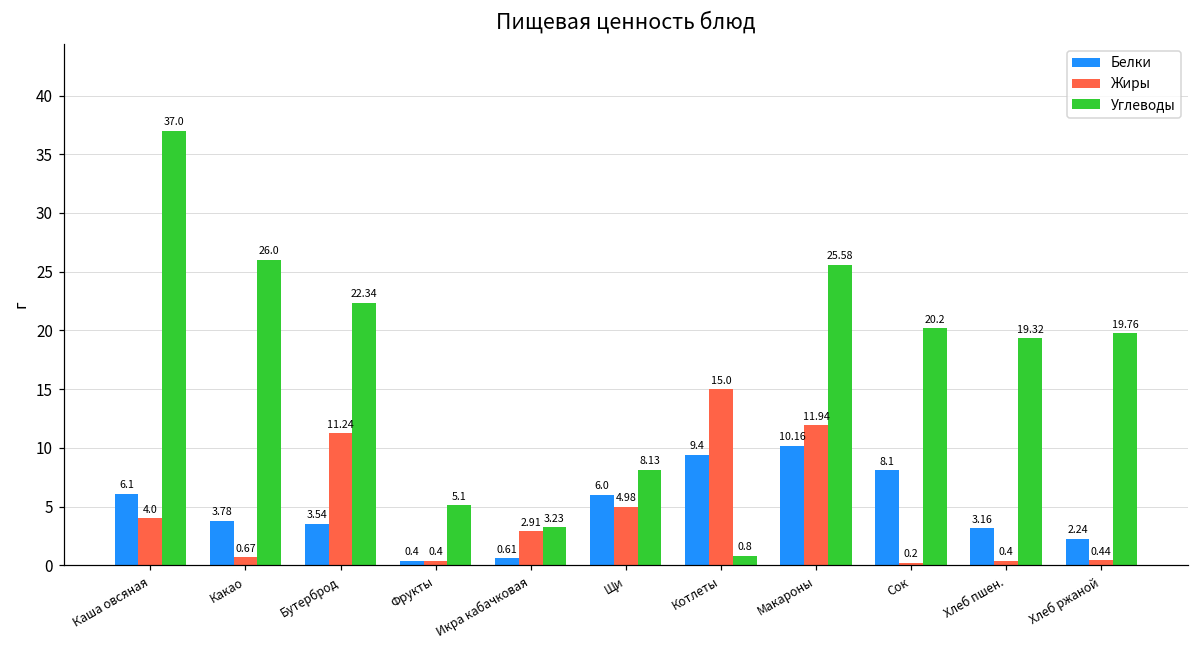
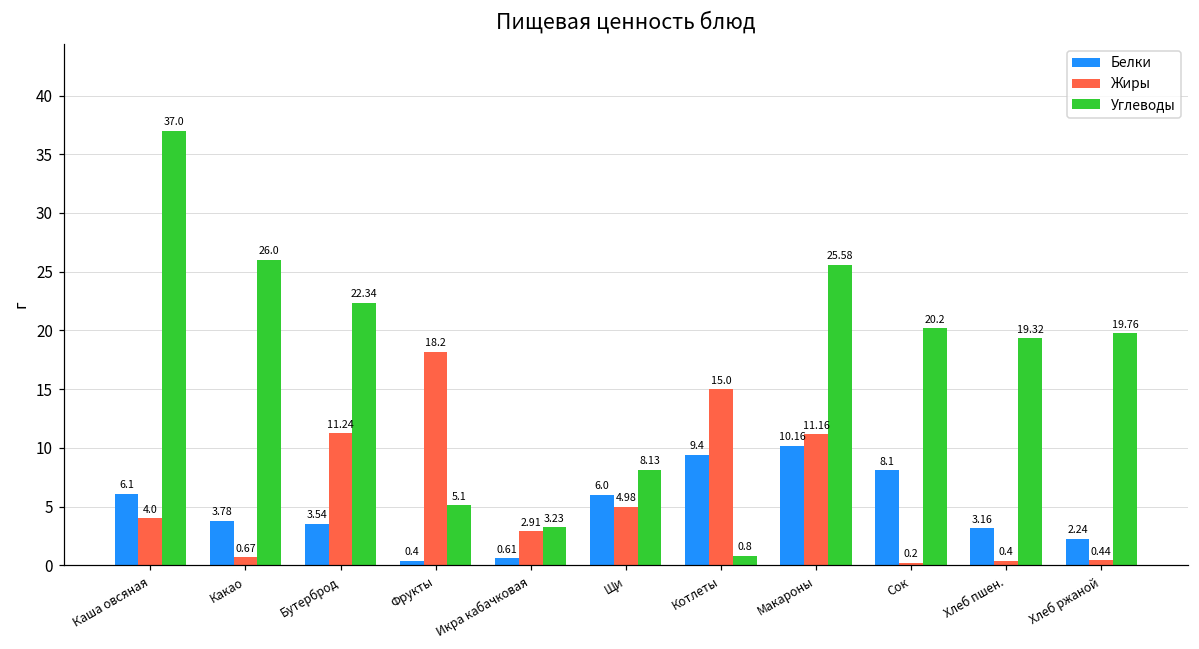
Жиры, Фрукты: 0.4 -> 18.2
Жиры, Макароны: 11.94 -> 11.16
